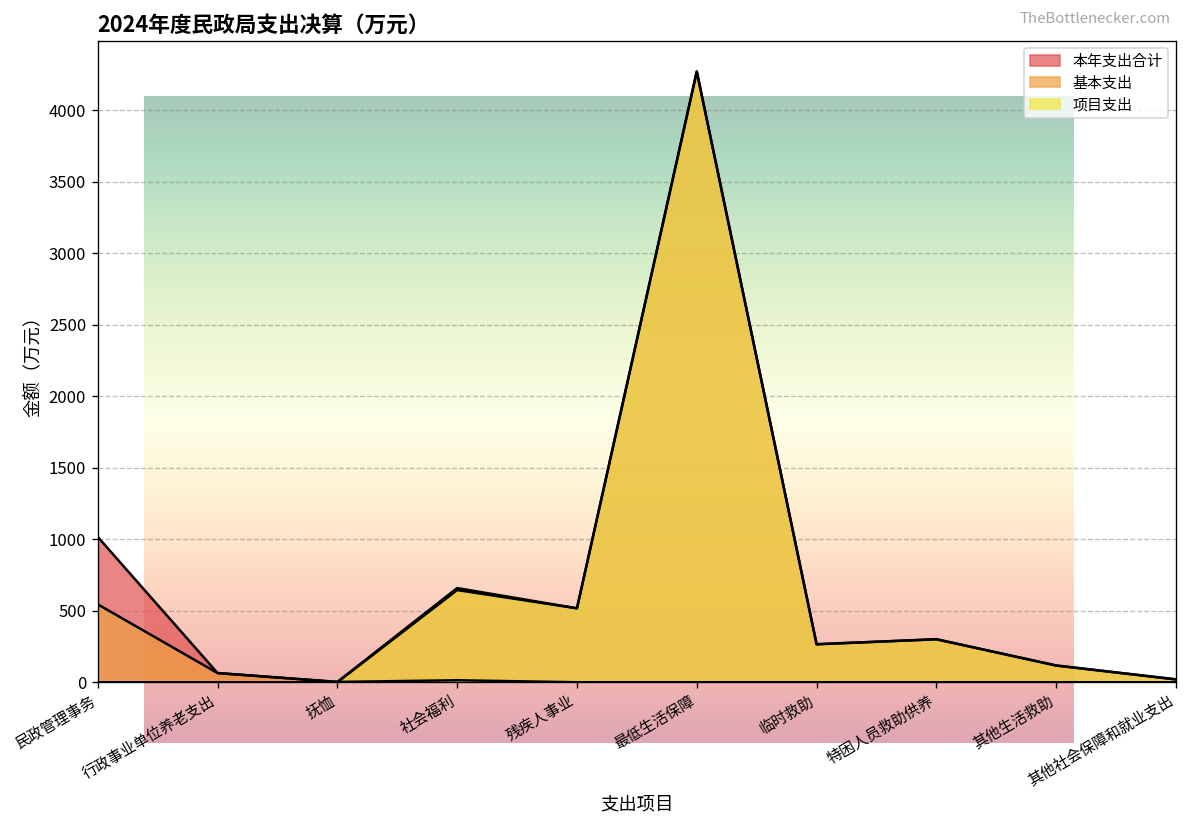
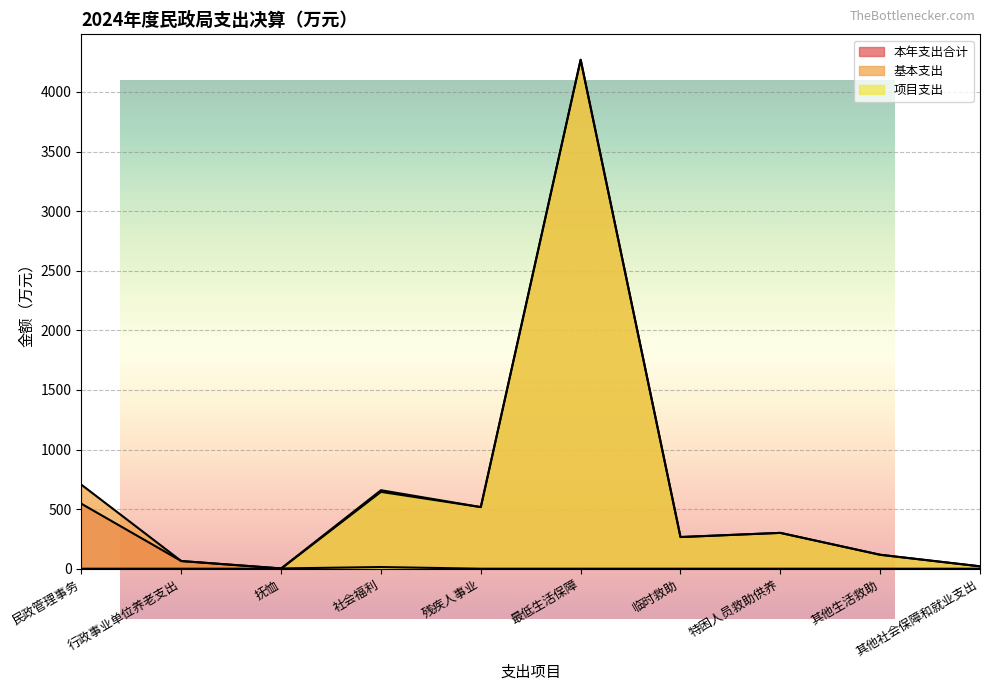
本年支出合计, 民政管理事务: 1020 -> 540
基本支出, 民政管理事务: 540 -> 700
